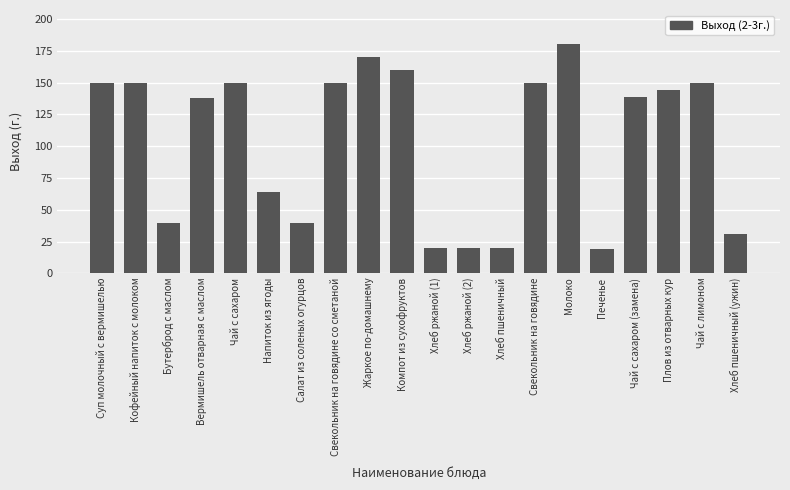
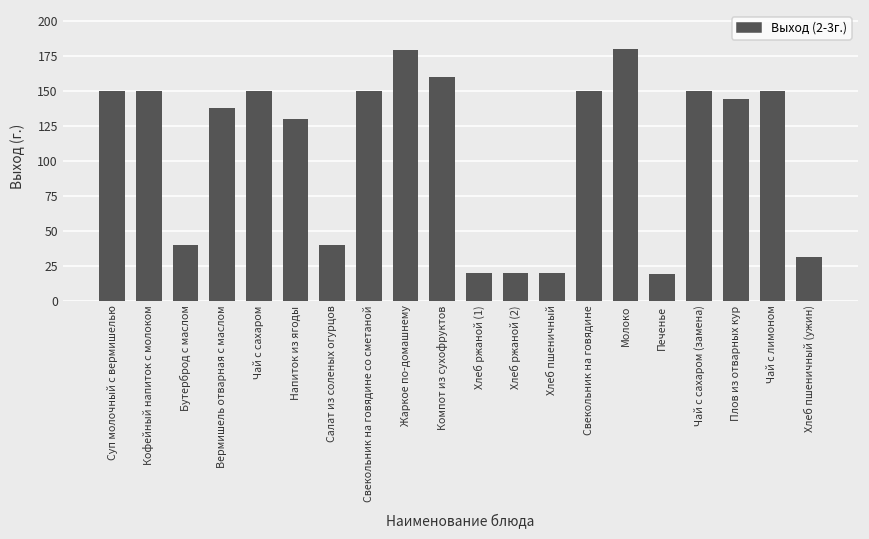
Напиток из ягоды: 64 -> 130
Жаркое по-домашнему: 170 -> 179
Чай с сахаром (замена): 139 -> 150
